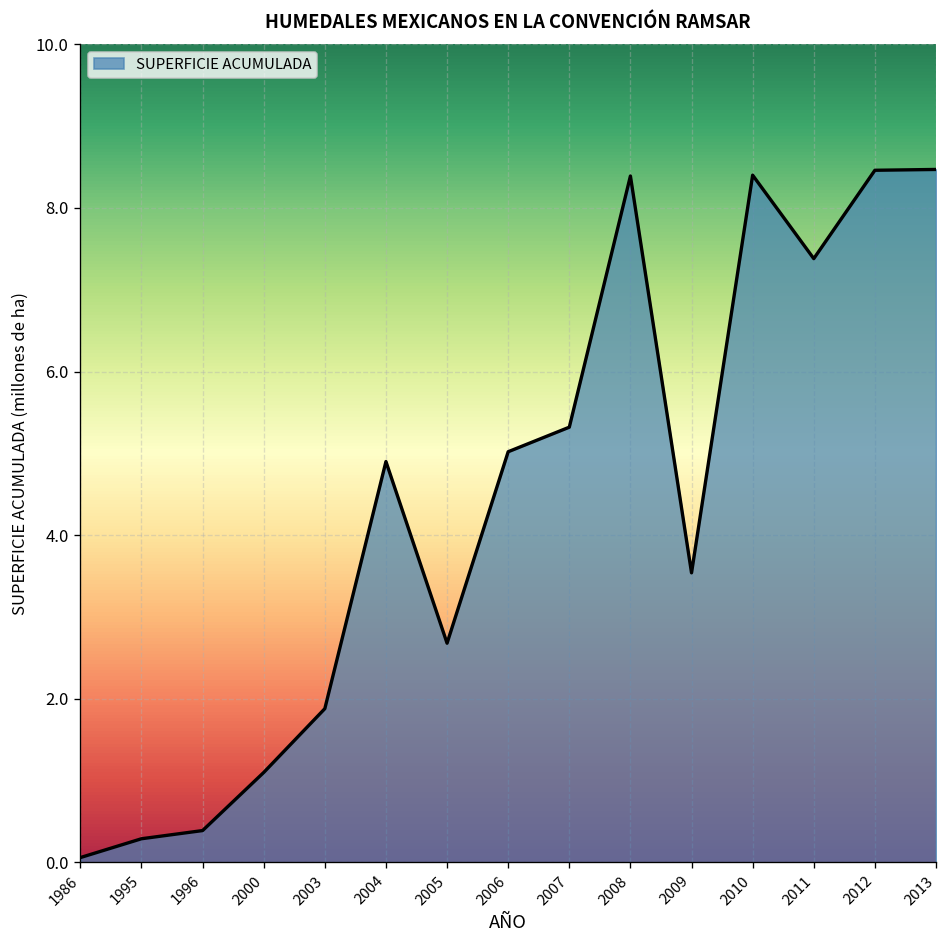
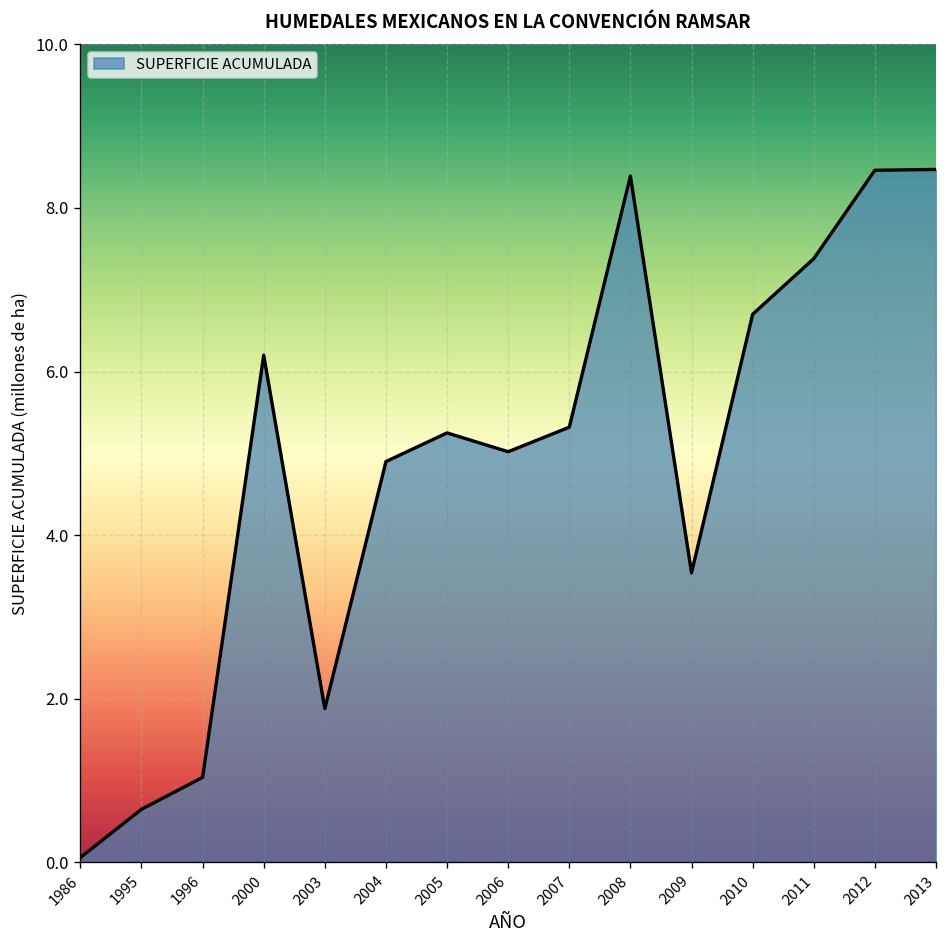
1995: 0.3 -> 0.7
1996: 0.4 -> 1.0
2000: 1.1 -> 6.2
2005: 2.7 -> 5.3
2010: 8.4 -> 6.7
